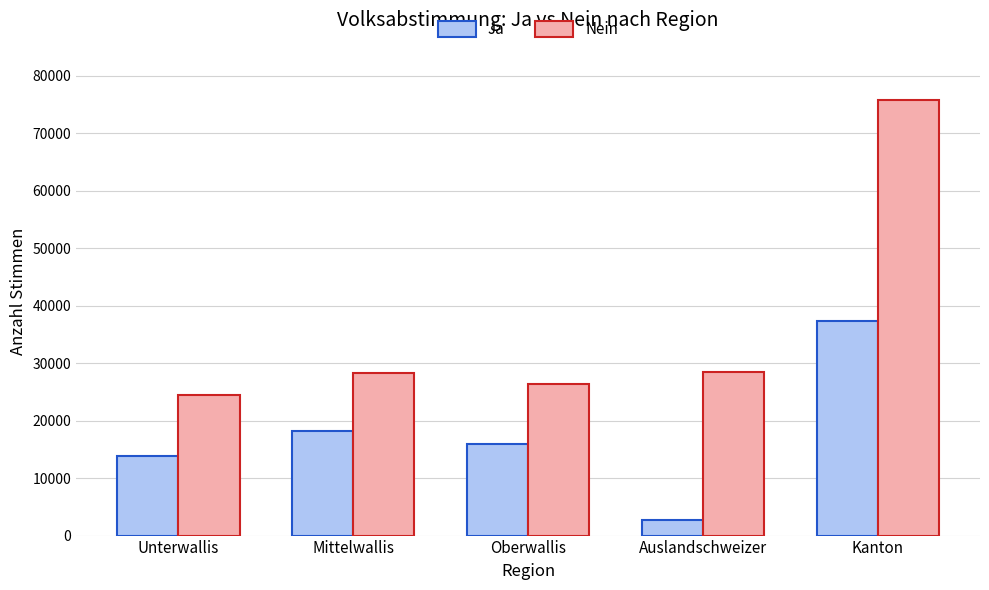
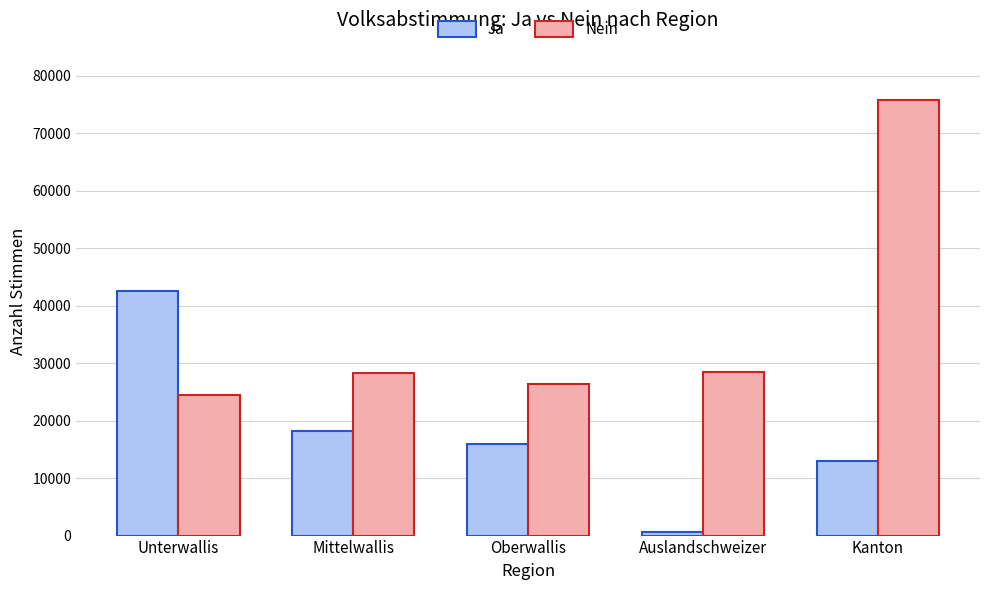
Ja, Unterwallis: 14000 -> 43000
Ja, Auslandschweizer: 3000 -> 1000
Ja, Kanton: 37000 -> 13000
